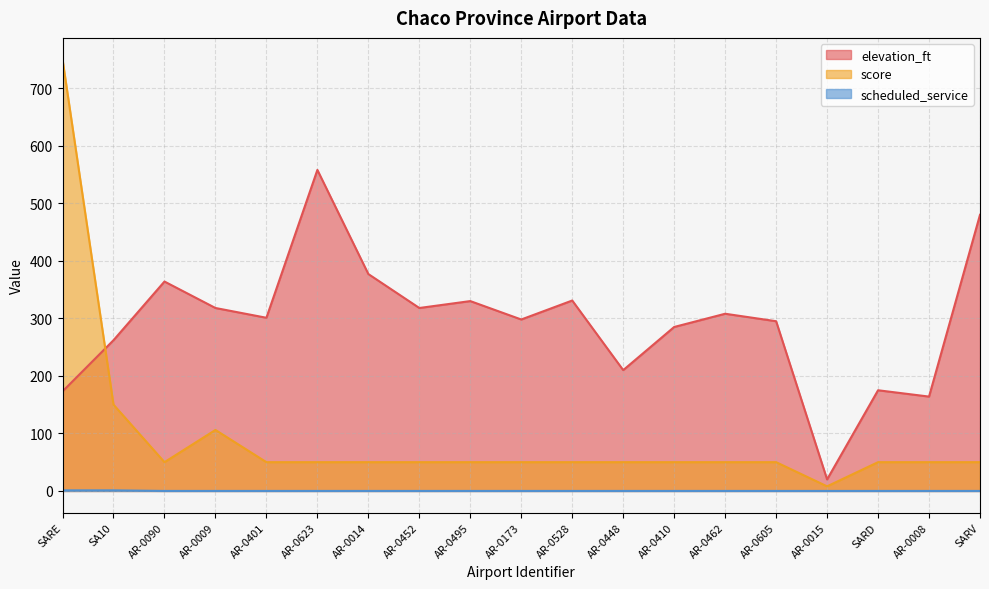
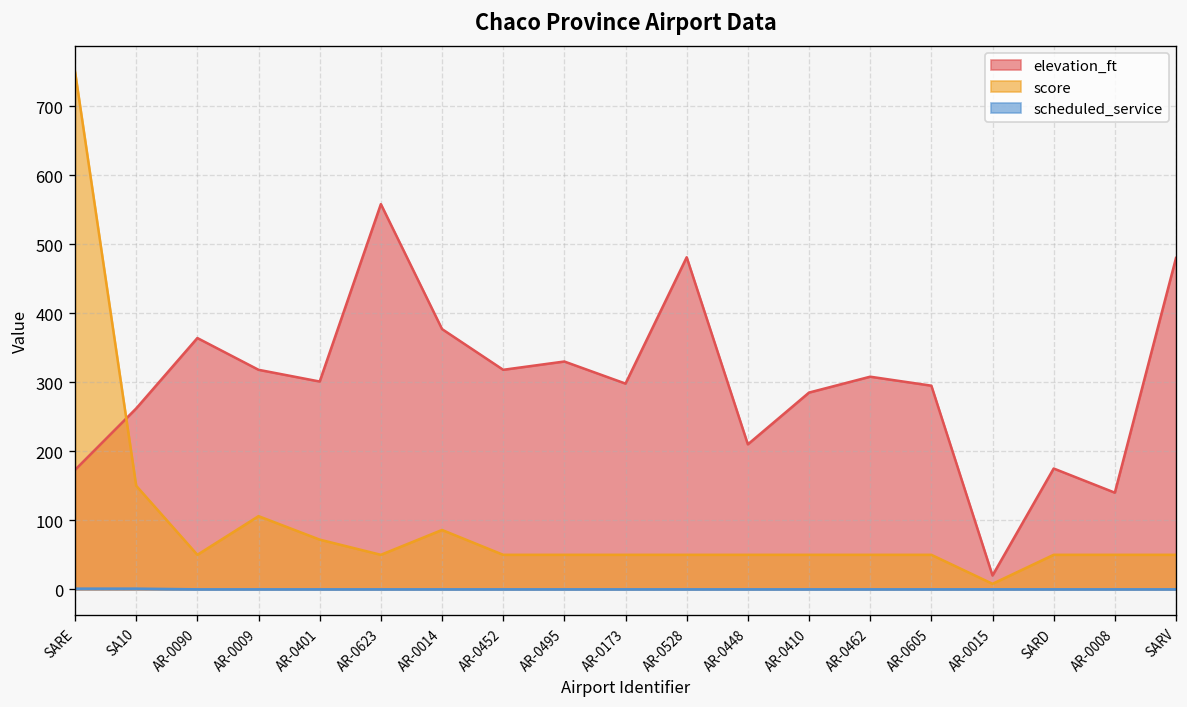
score, AR-0401: 50 -> 70
score, AR-0014: 50 -> 90
elevation_ft, AR-0528: 330 -> 480
elevation_ft, AR-0008: 160 -> 140
